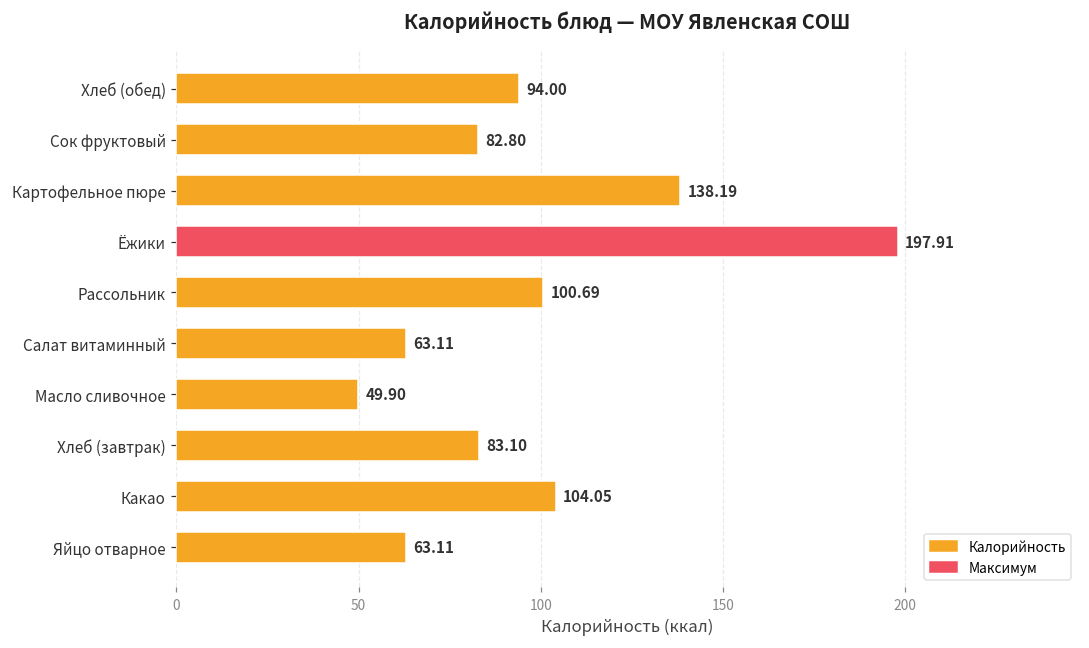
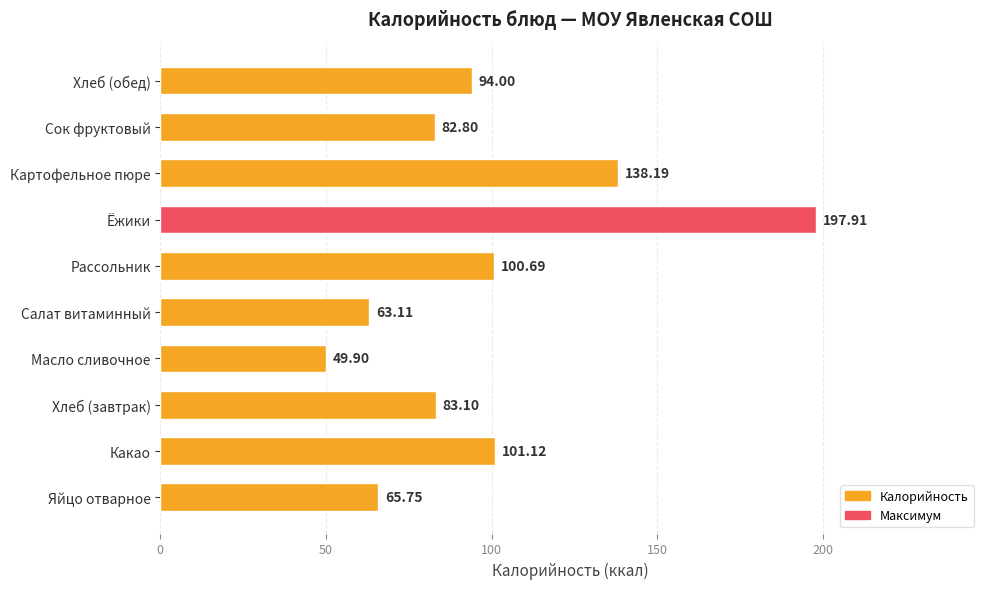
Какао: 104.05 -> 101.12
Яйцо отварное: 63.11 -> 65.75
